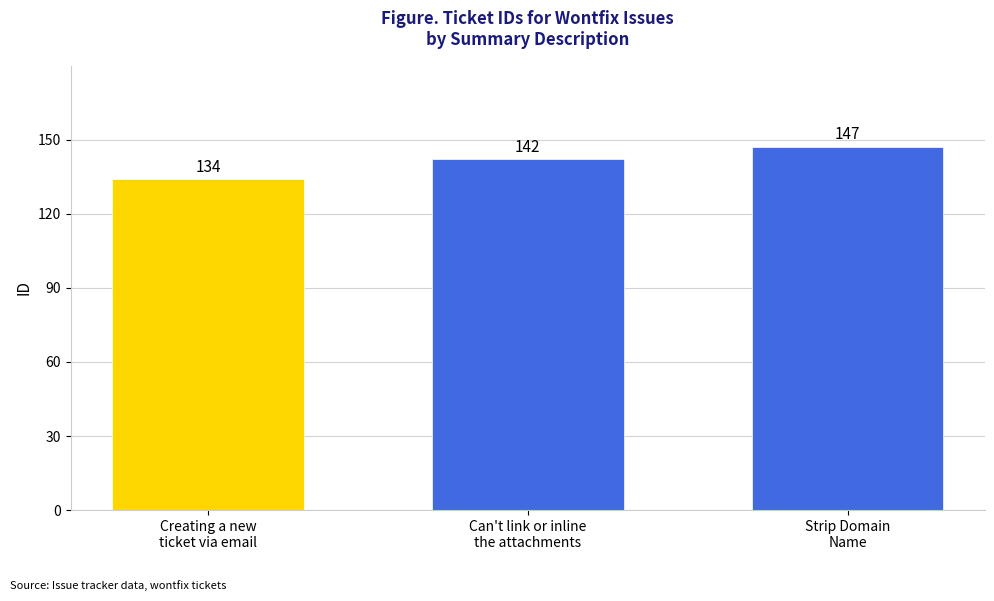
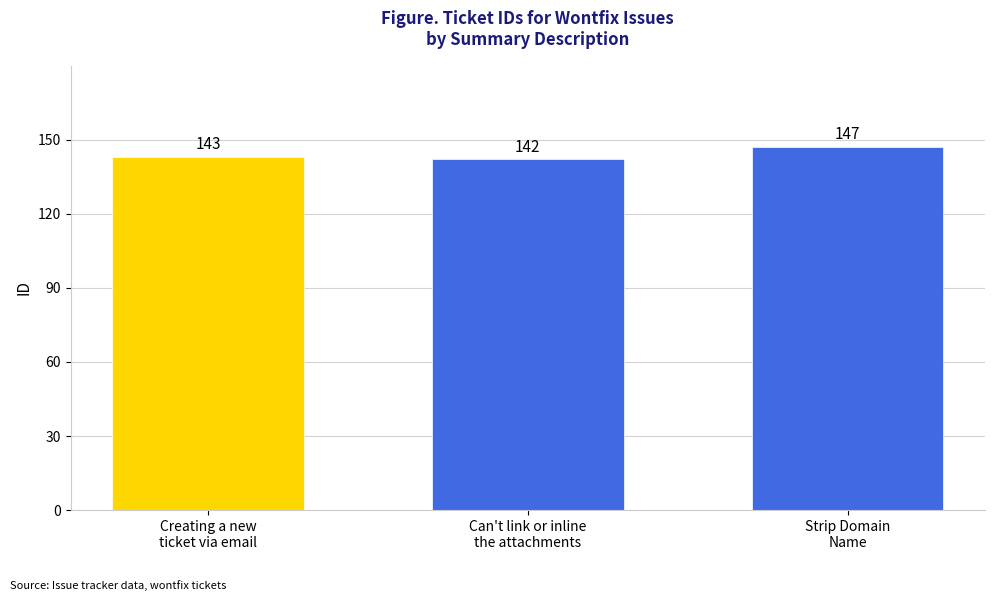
Creating a new ticket via email: 134 -> 143
